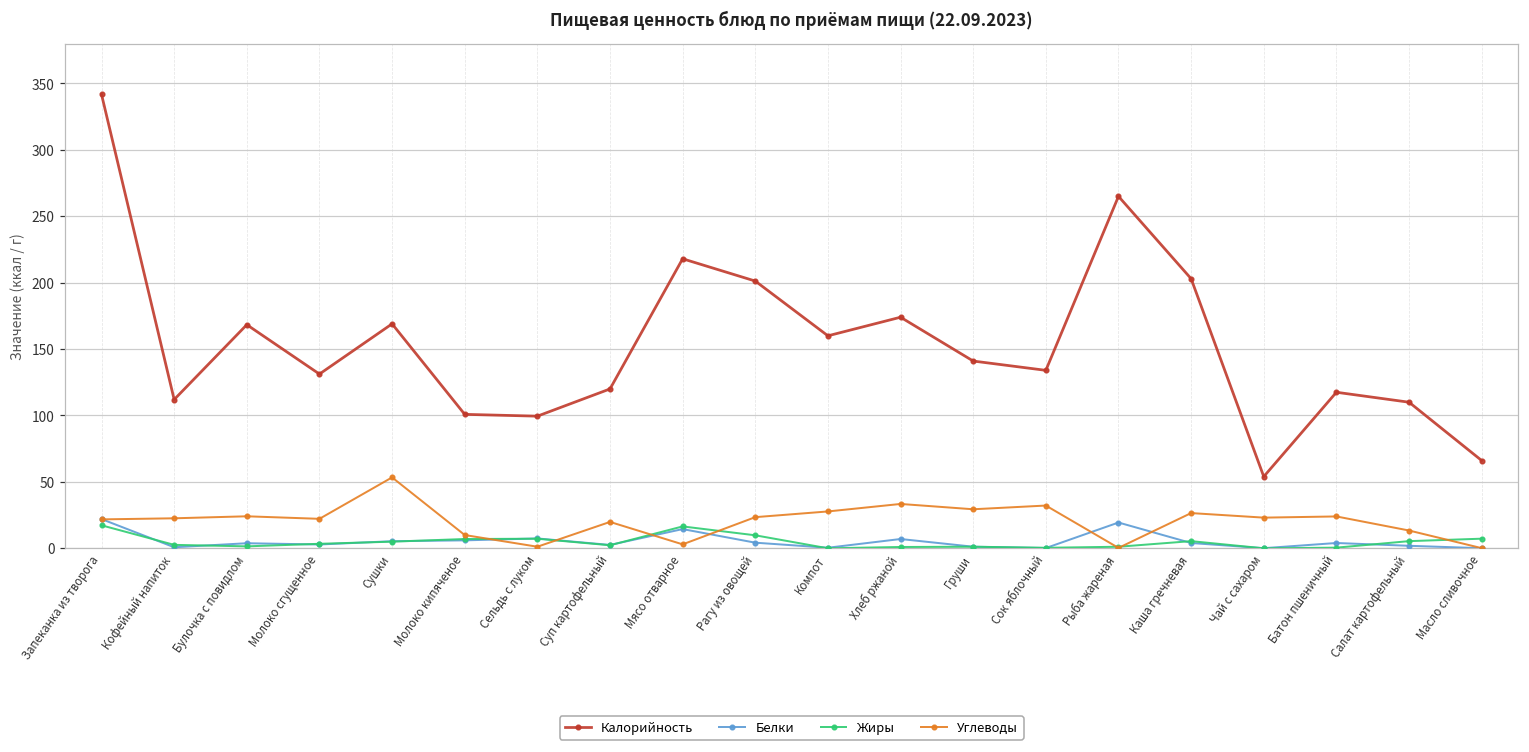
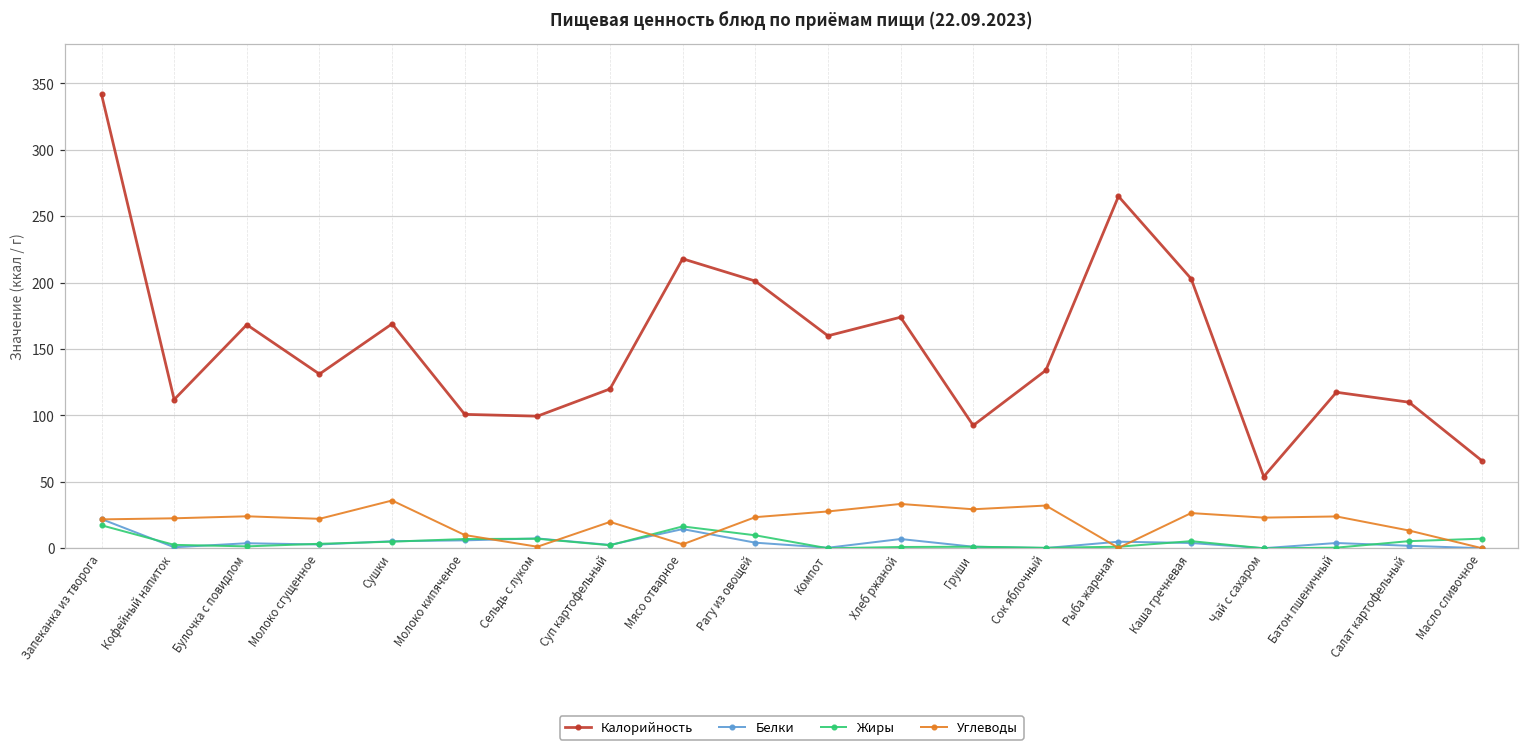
Углеводы, Сушки: 53 -> 36
Калорийность, Груши: 141 -> 93
Белки, Рыба жареная: 19 -> 5
